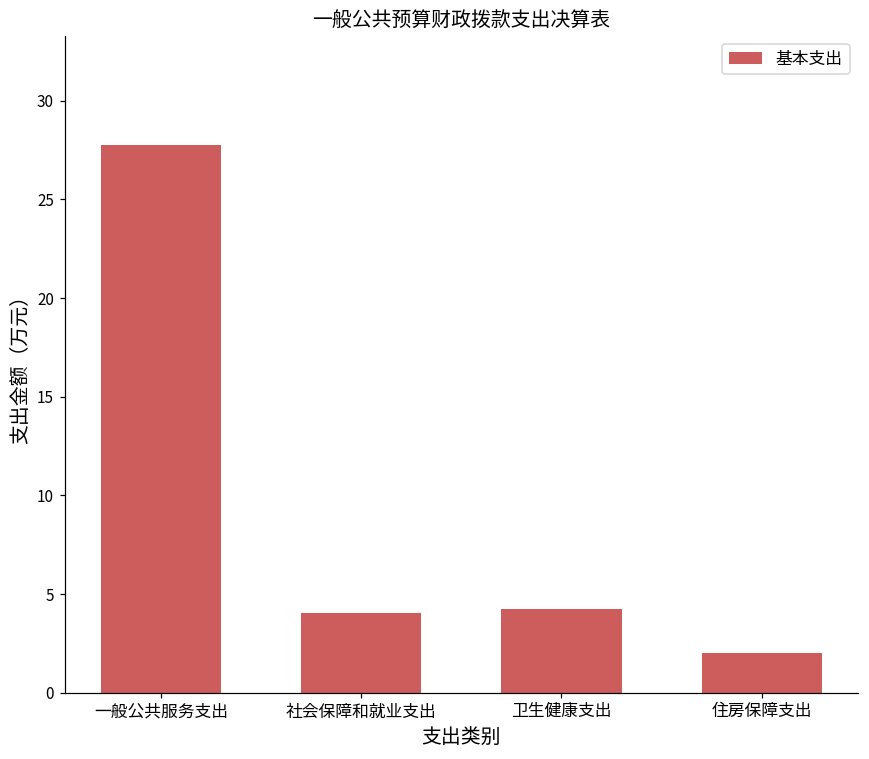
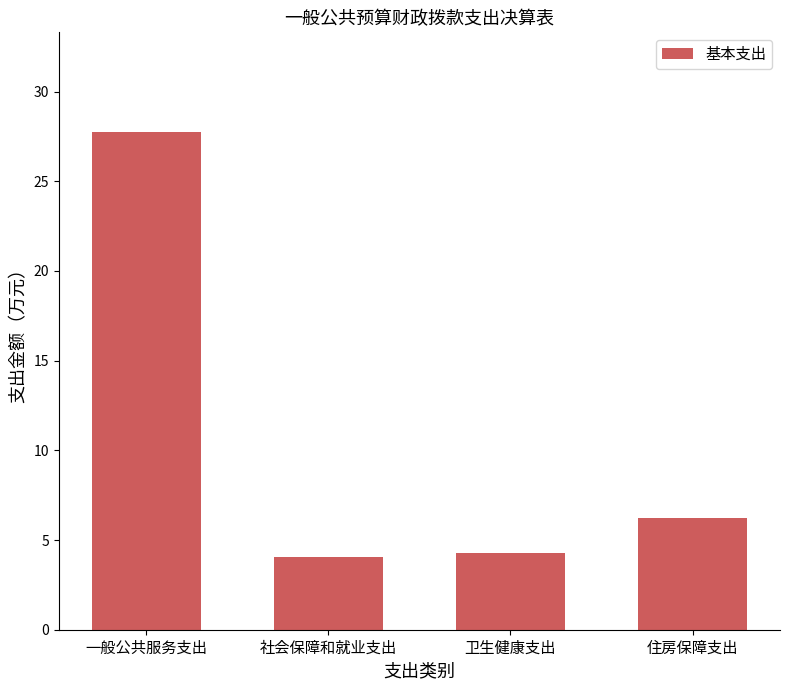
住房保障支出: 2.0 -> 6.2
